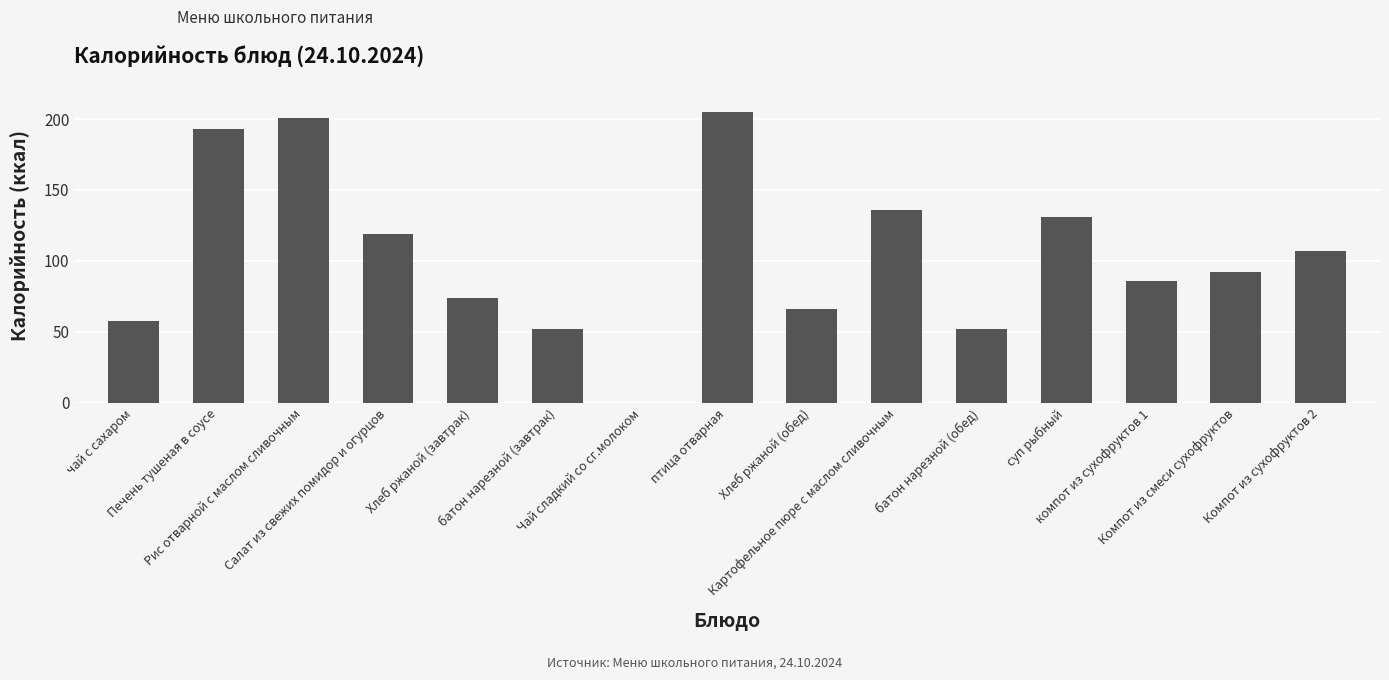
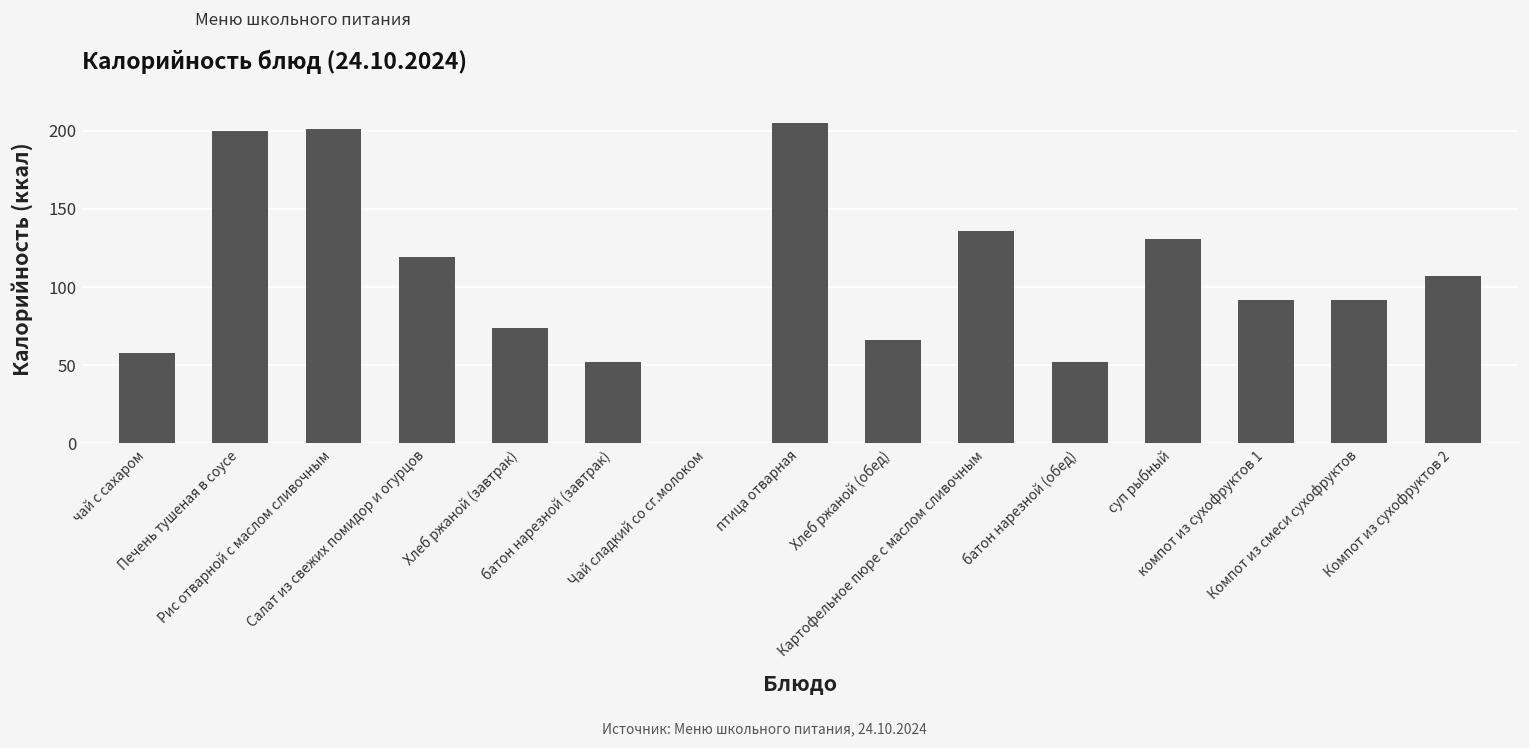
Печень тушеная в соусе: 193 -> 200
компот из сухофруктов 1: 86 -> 92
